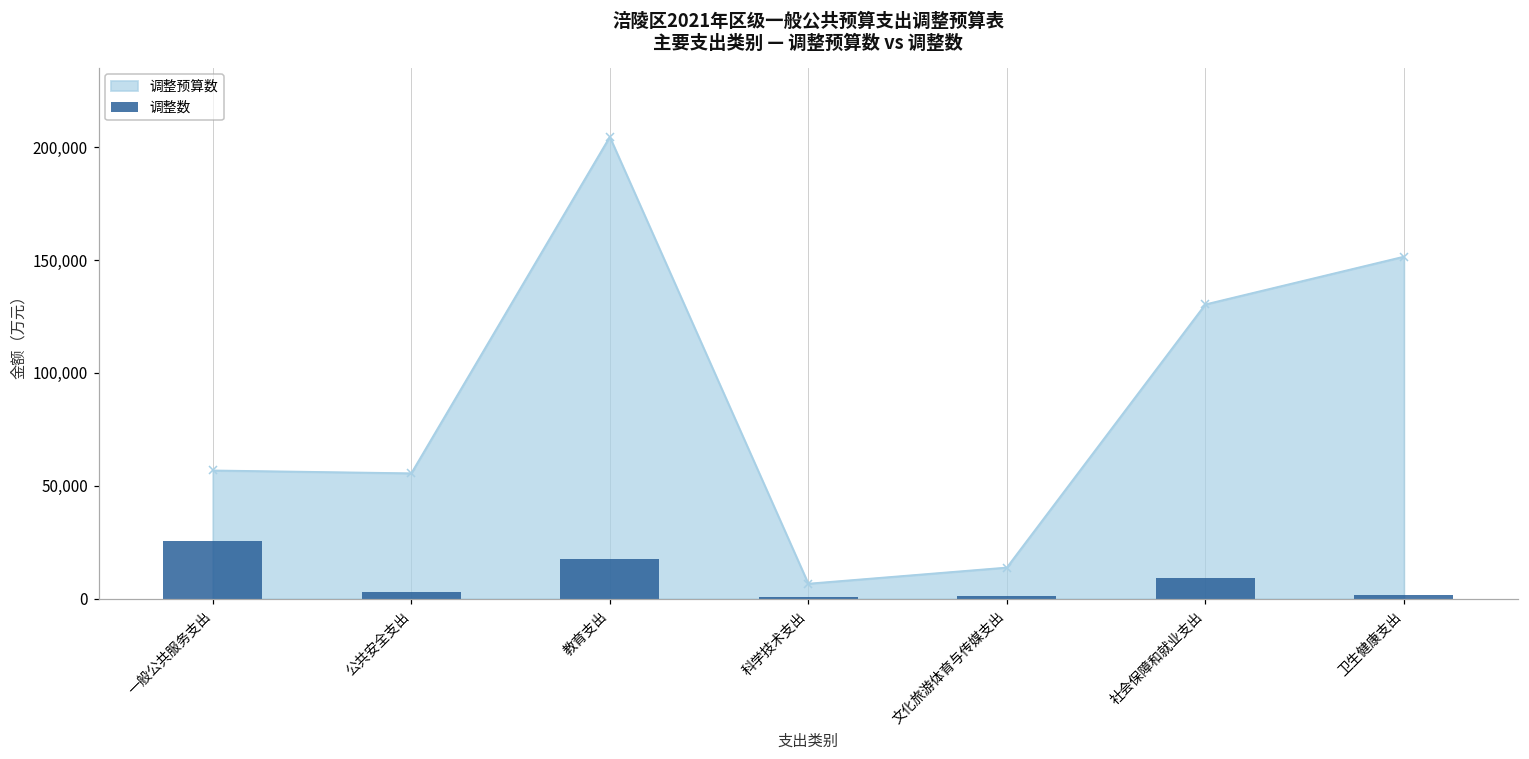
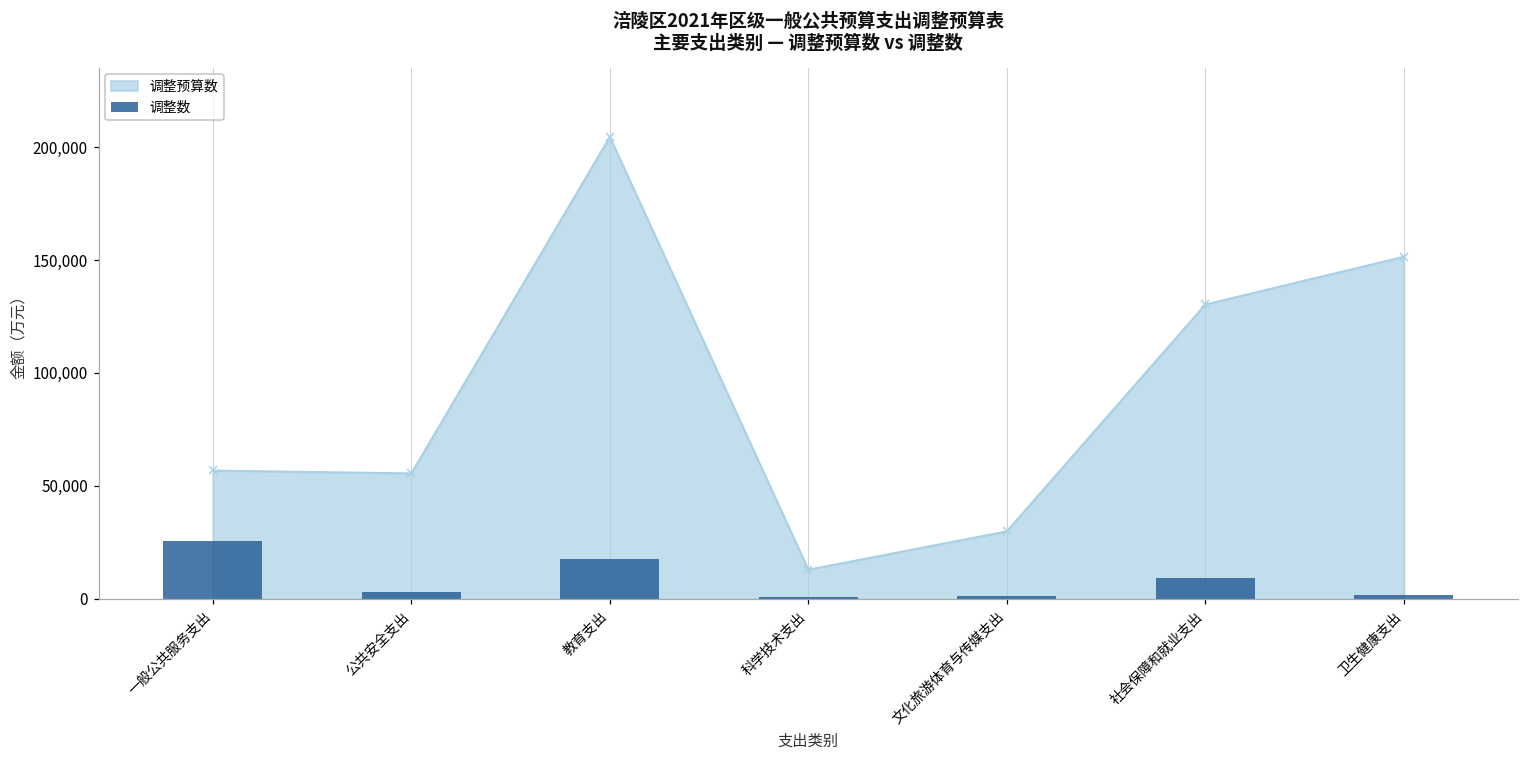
调整预算数, 科学技术支出: 7,000 -> 13,000
调整预算数, 文化旅游体育与传媒支出: 14,000 -> 30,000
